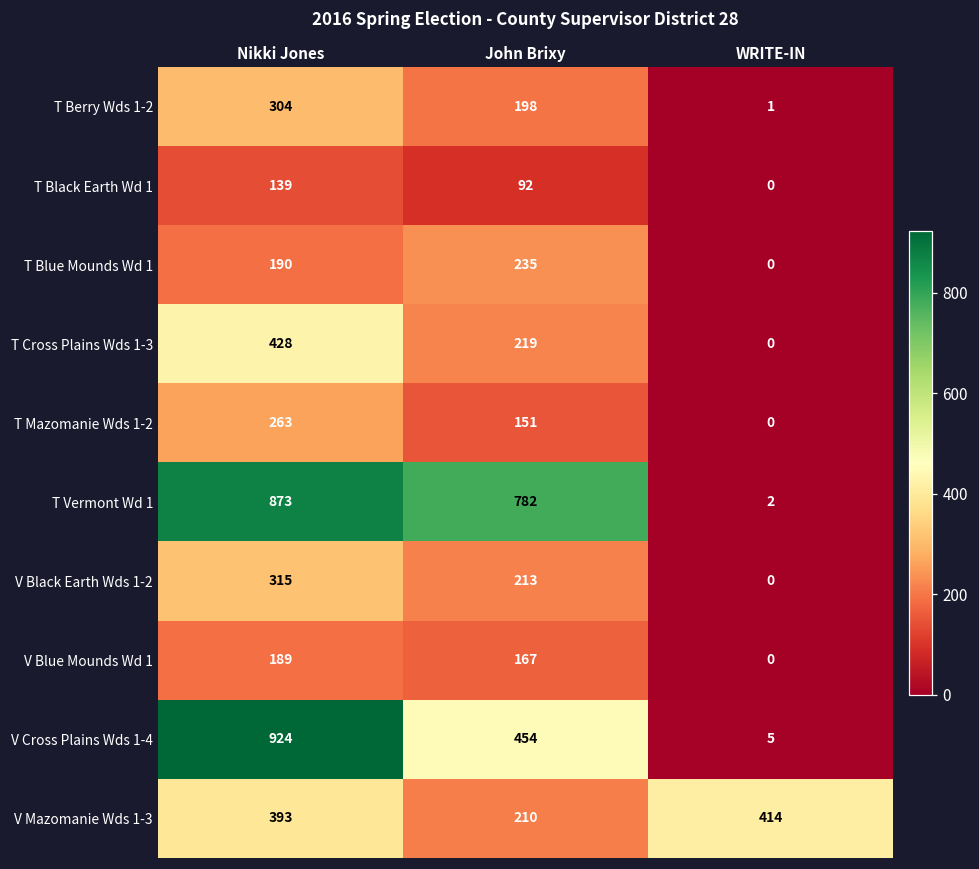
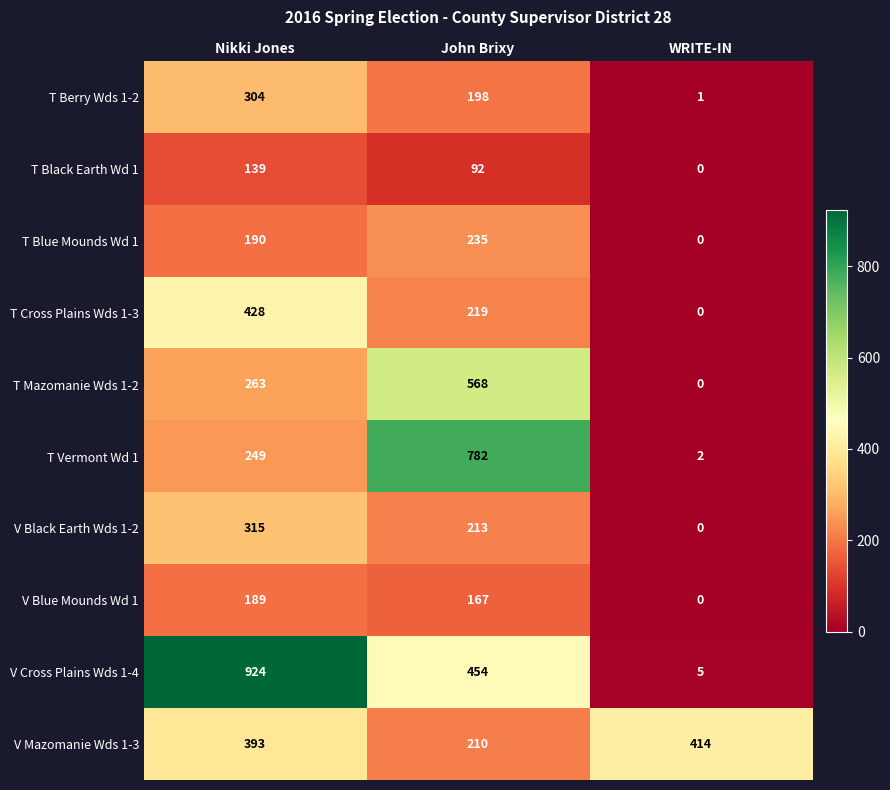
T Mazomanie Wds 1-2, John Brixy: 151 -> 568
T Vermont Wd 1, Nikki Jones: 873 -> 249
